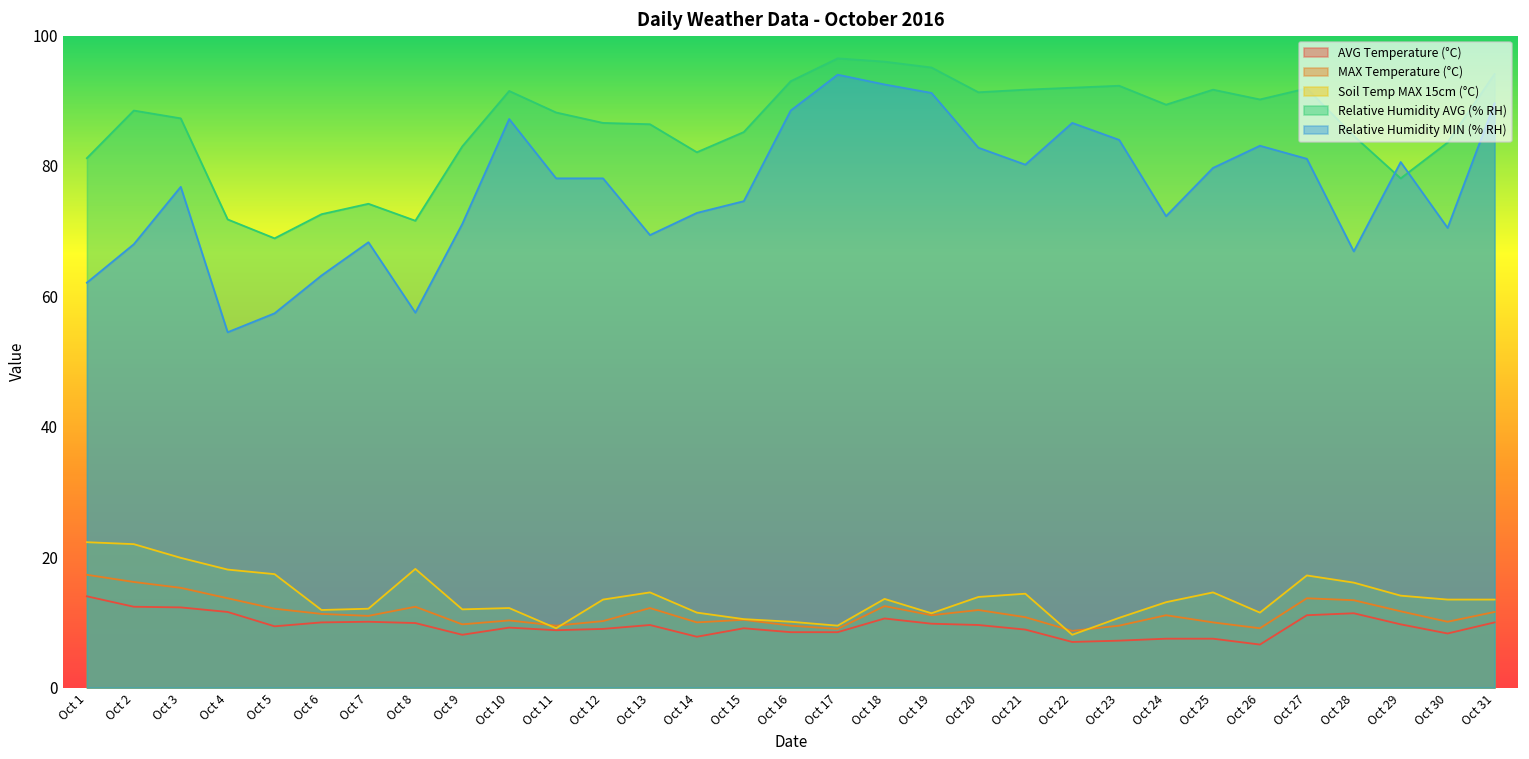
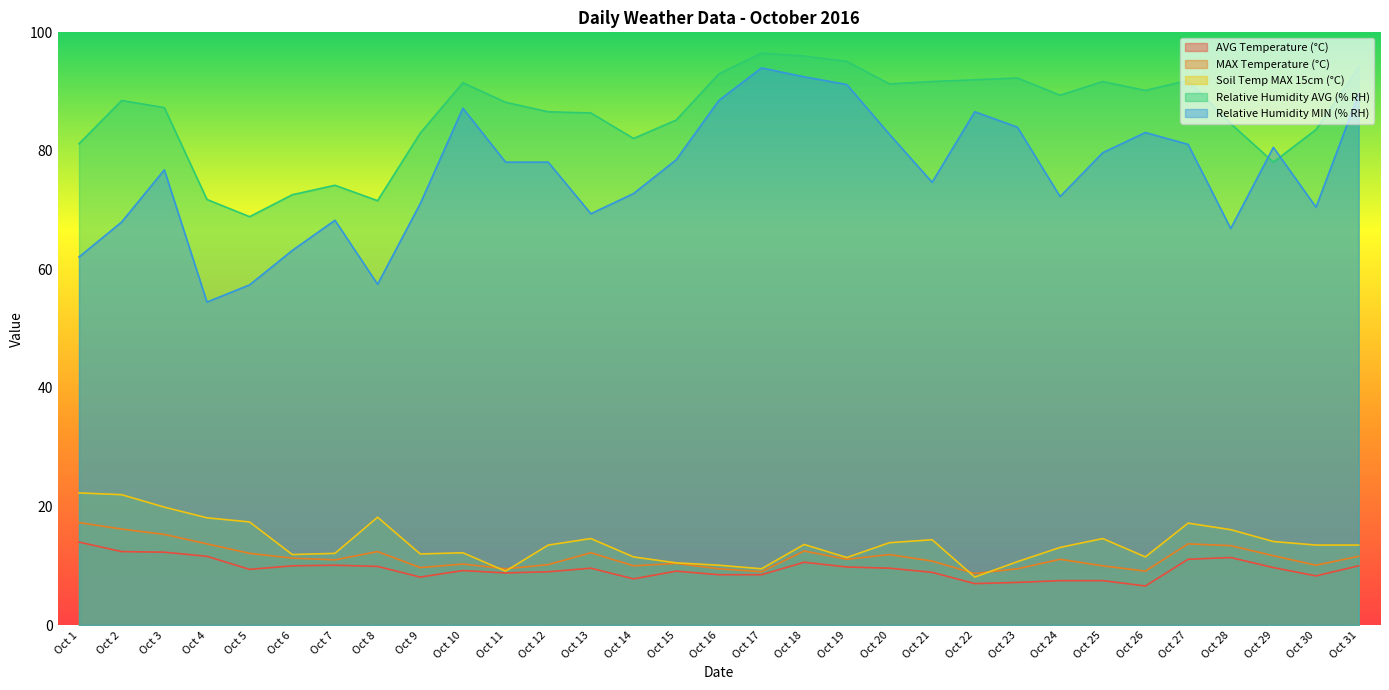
Relative Humidity MIN (% RH), Oct 15: 75 -> 79
Relative Humidity MIN (% RH), Oct 21: 80 -> 75
